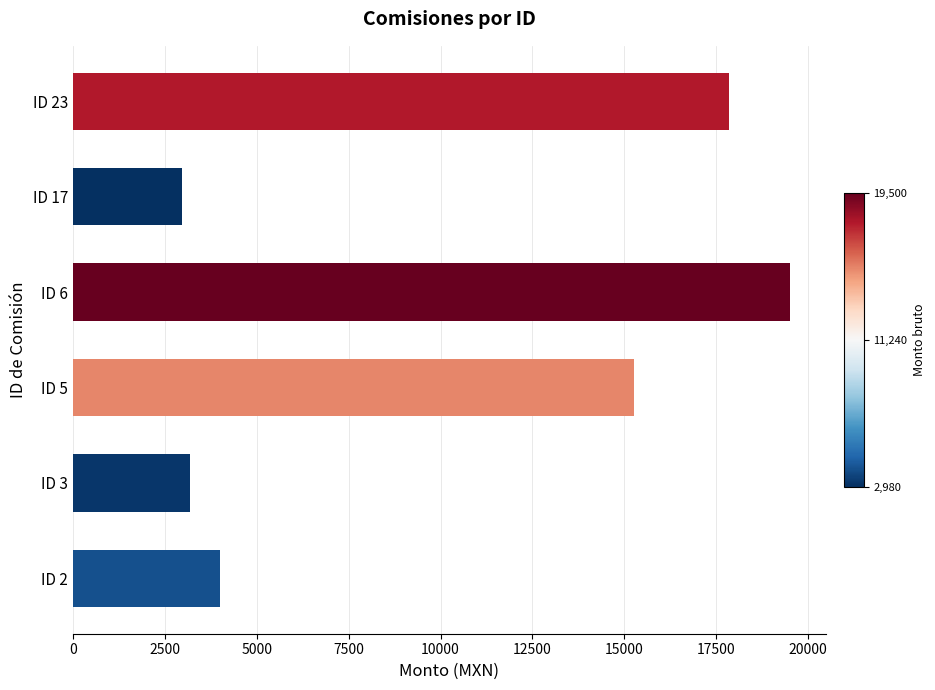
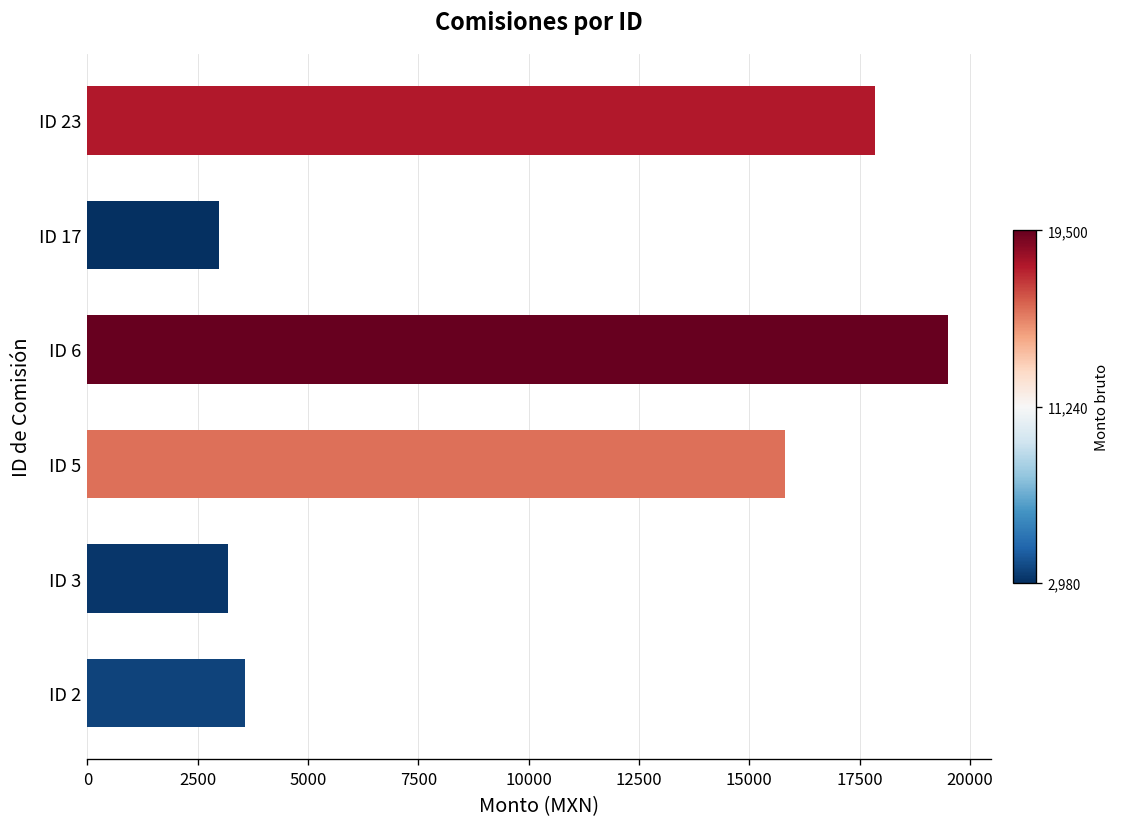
ID 5: 15300 -> 15800
ID 2: 4000 -> 3600
